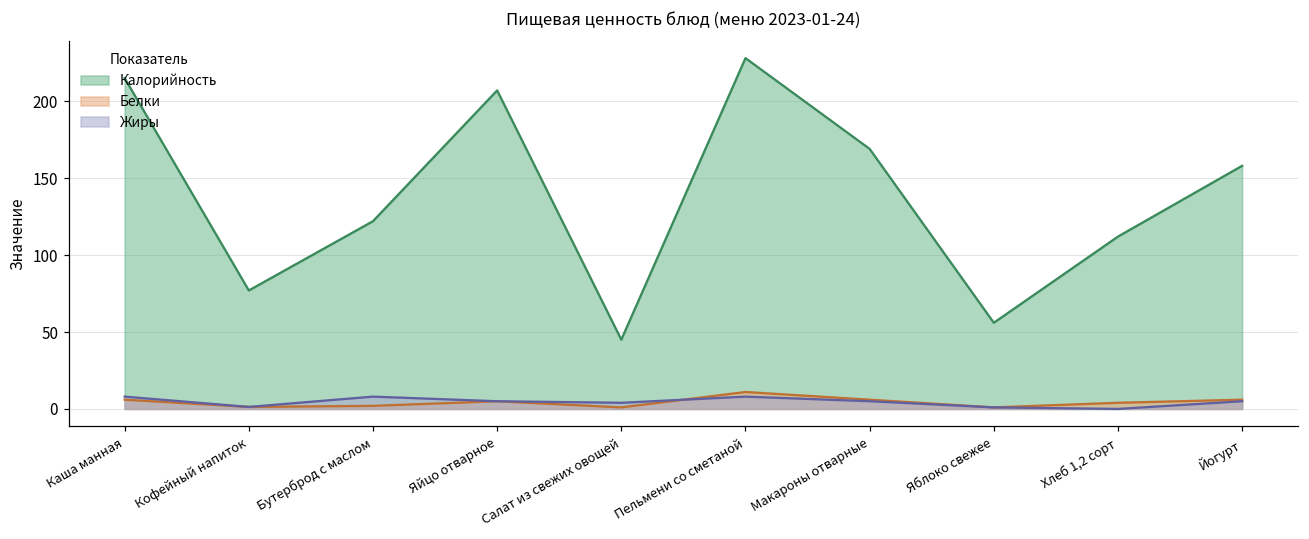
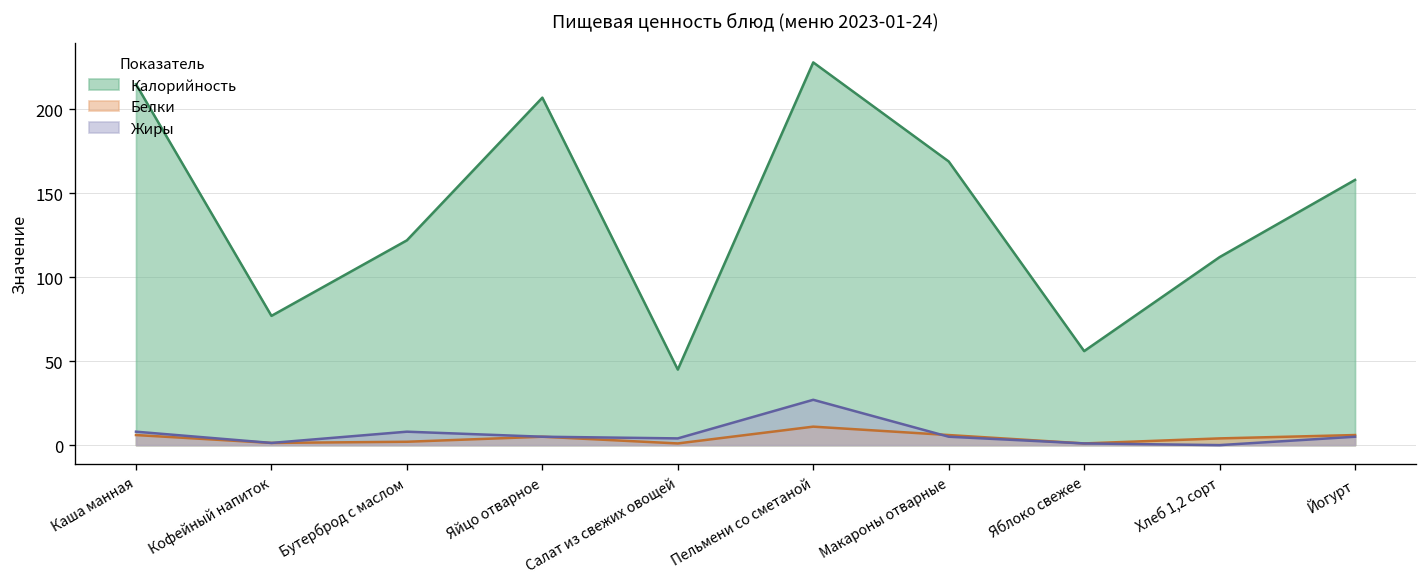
Жиры, Пельмени со сметаной: 8 -> 27
